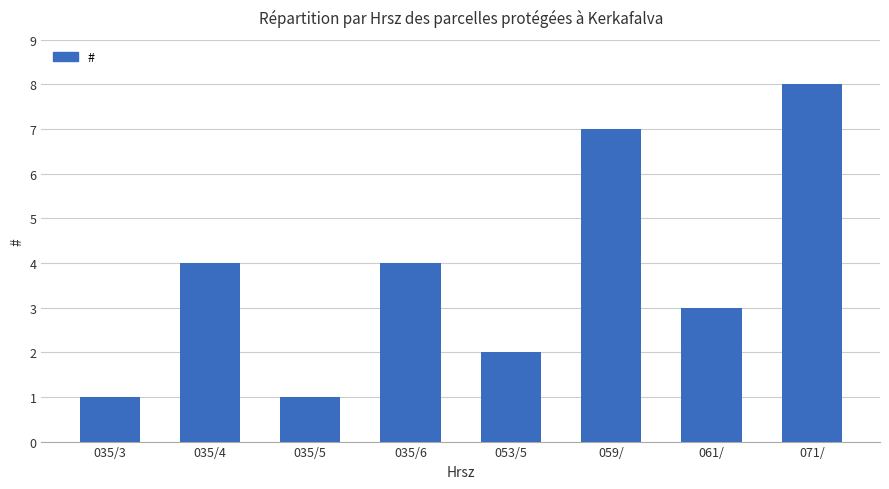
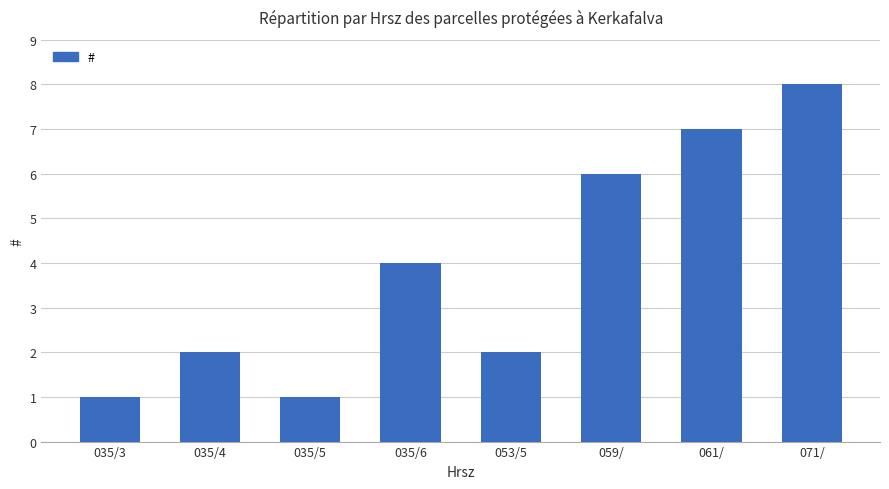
035/4: 4 -> 2
059/: 7 -> 6
061/: 3 -> 7
